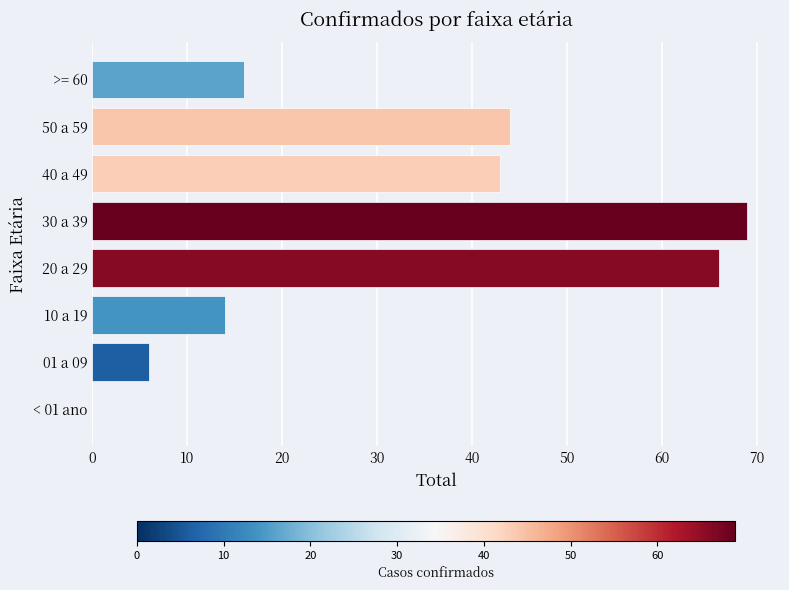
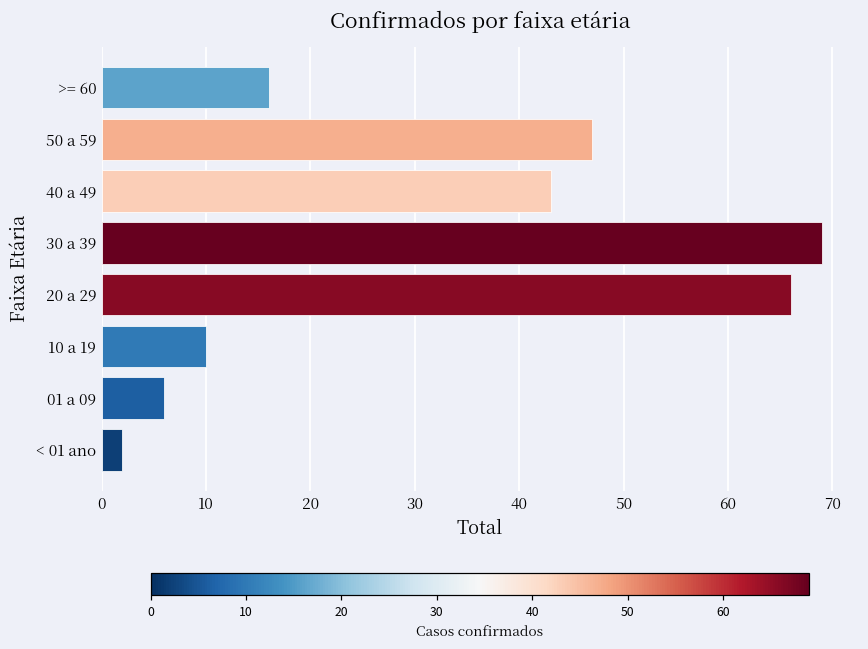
50 a 59: 44 -> 47
10 a 19: 14 -> 10
< 01 ano: 0 -> 2
